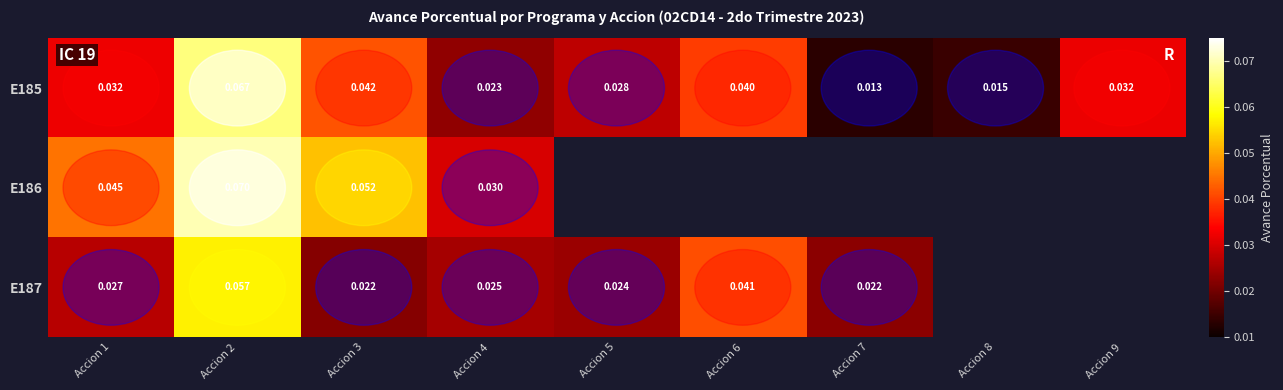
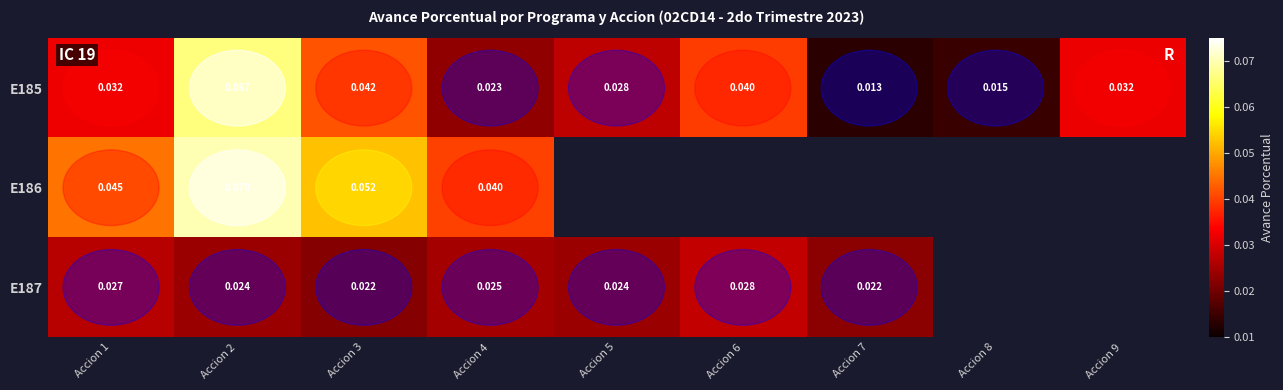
E186, Accion 4: 0.030 -> 0.040
E187, Accion 2: 0.057 -> 0.024
E187, Accion 6: 0.041 -> 0.028
